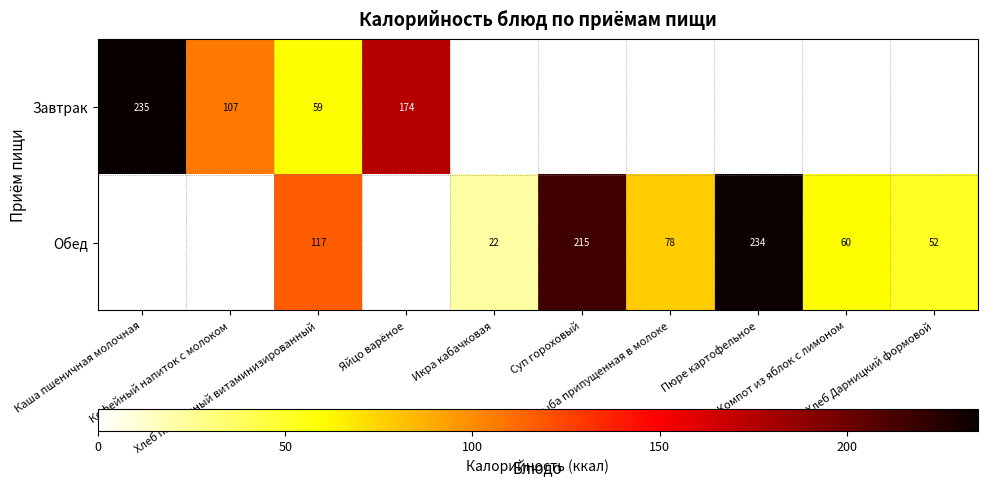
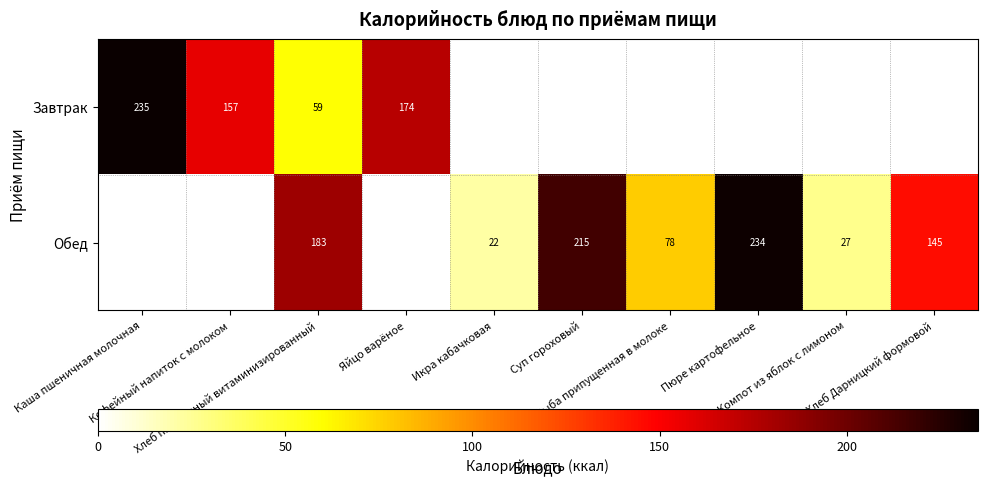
Завтрак, Кофейный напиток с молоком: 107 -> 157
Обед, Хлеб пшеничный витаминизированный: 117 -> 183
Обед, Компот из яблок с лимоном: 60 -> 27
Обед, Хлеб Дарницкий формовой: 52 -> 145
